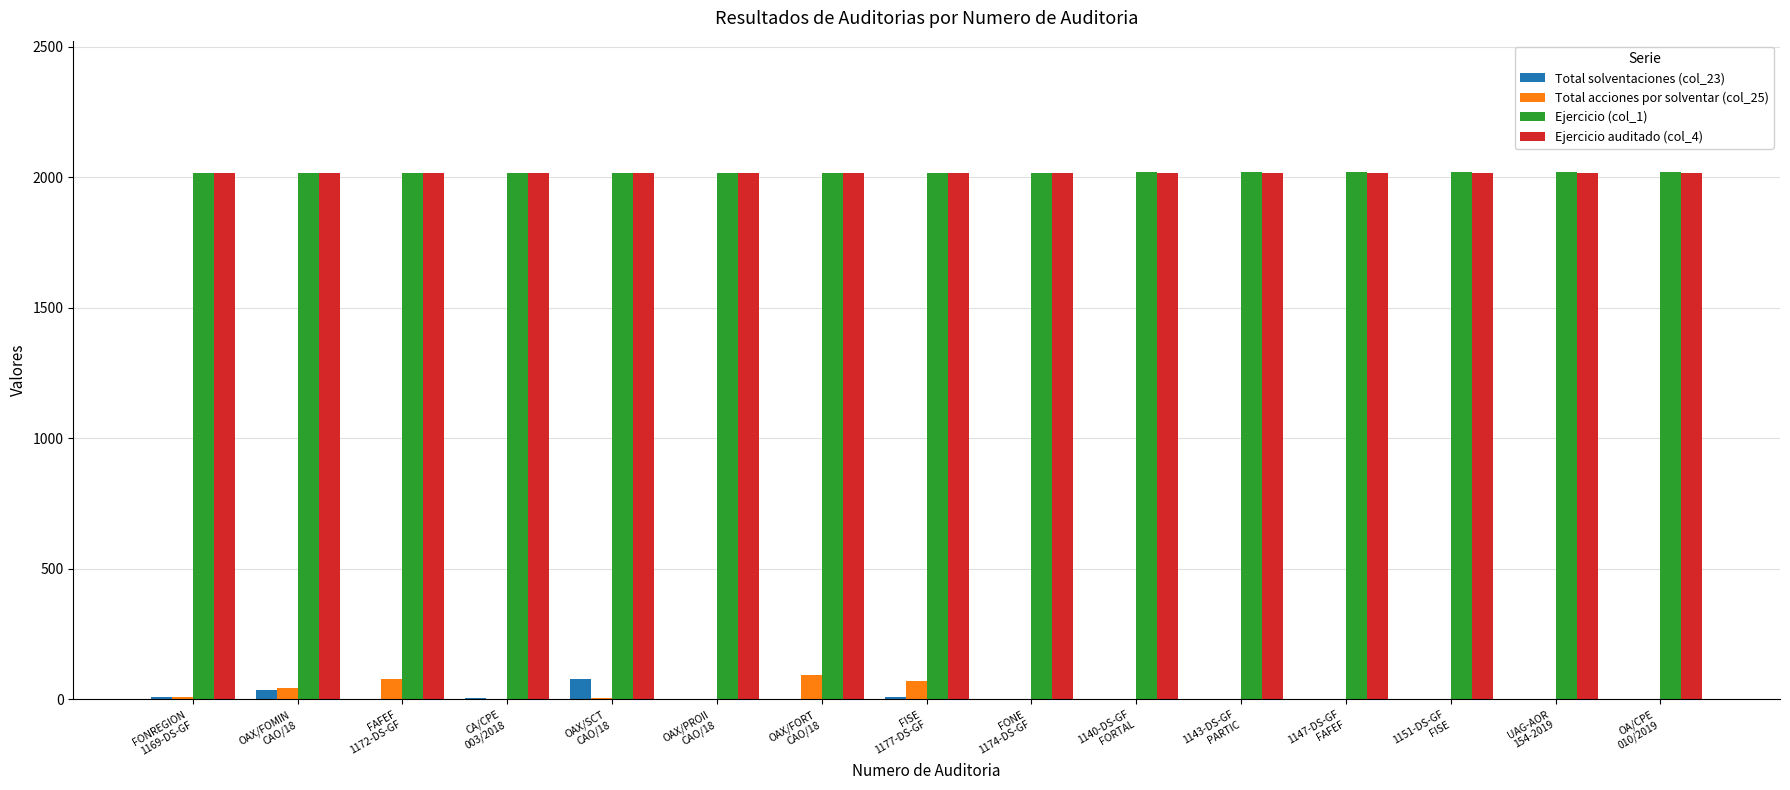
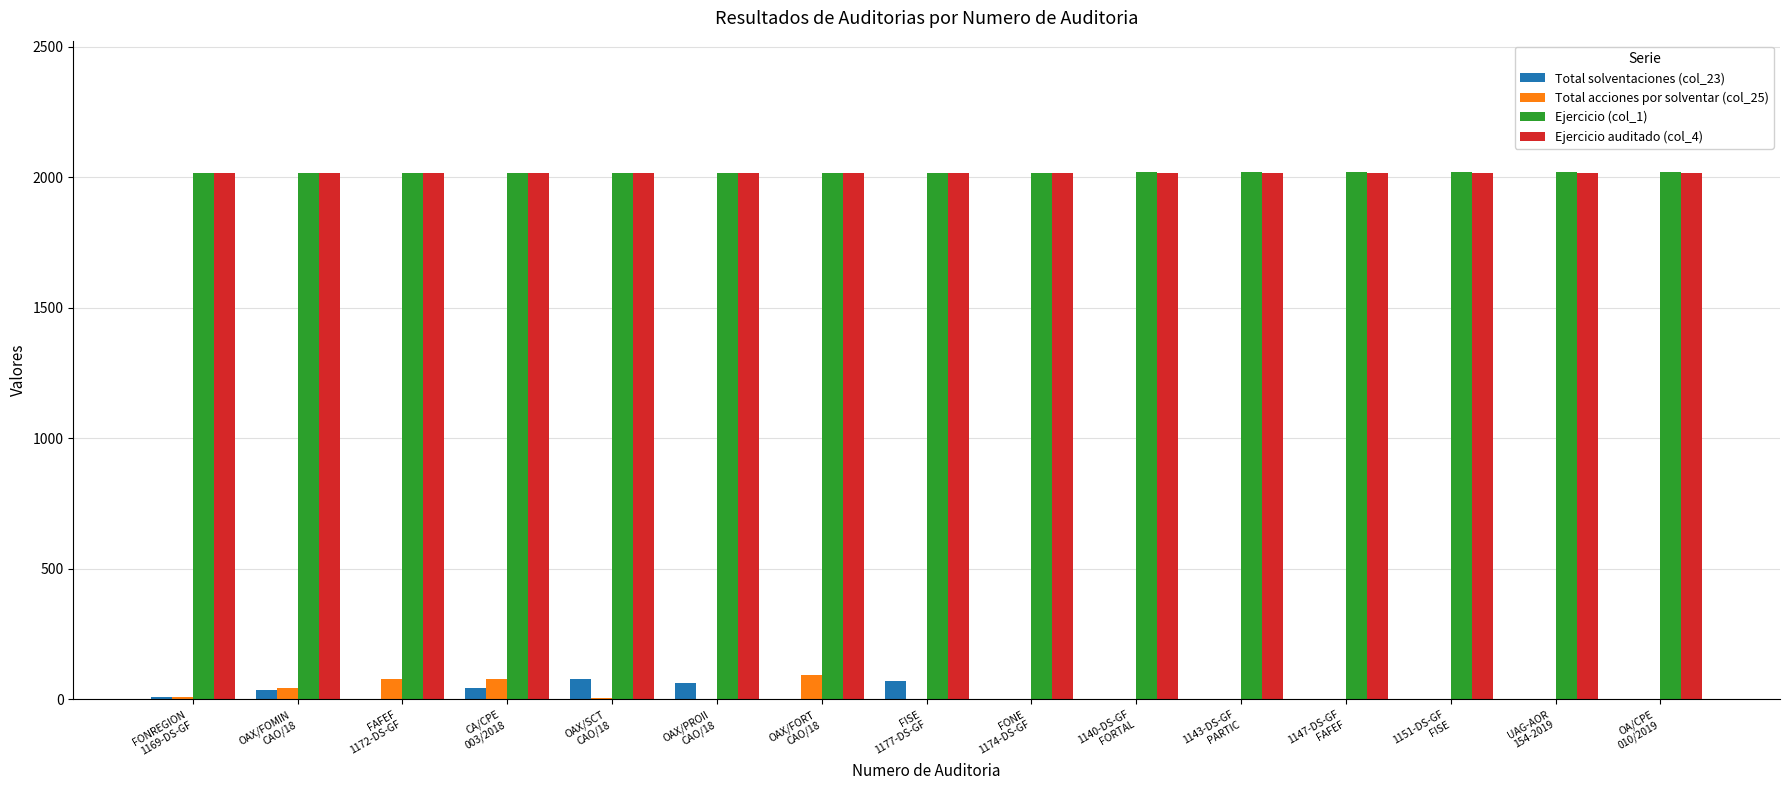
Total solventaciones (col_23), CA/CPE 003/2018: 10 -> 40
Total acciones por solventar (col_25), CA/CPE 003/2018: 0 -> 80
Total solventaciones (col_23), OAX/PROII CAO/18: 0 -> 60
Total solventaciones (col_23), FISE 1177-DS-GF: 10 -> 70
Total acciones por solventar (col_25), FISE 1177-DS-GF: 70 -> 0
